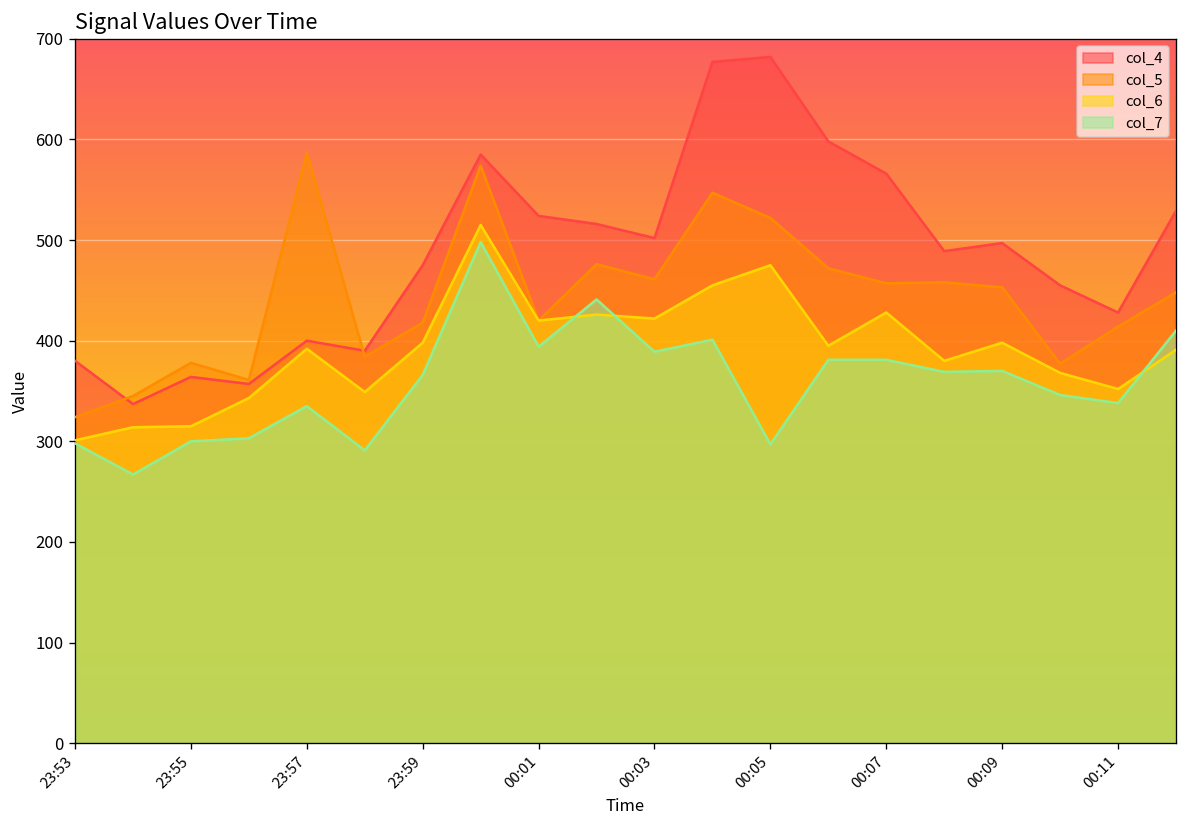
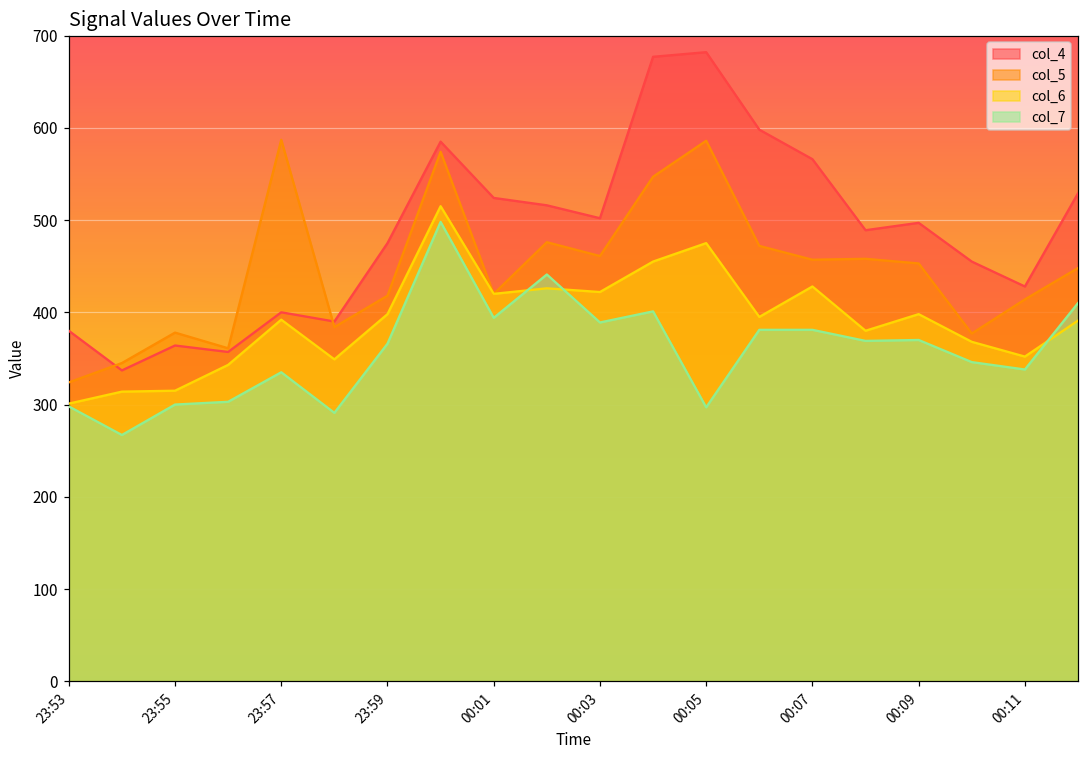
col_5, 00:05: 520 -> 590
